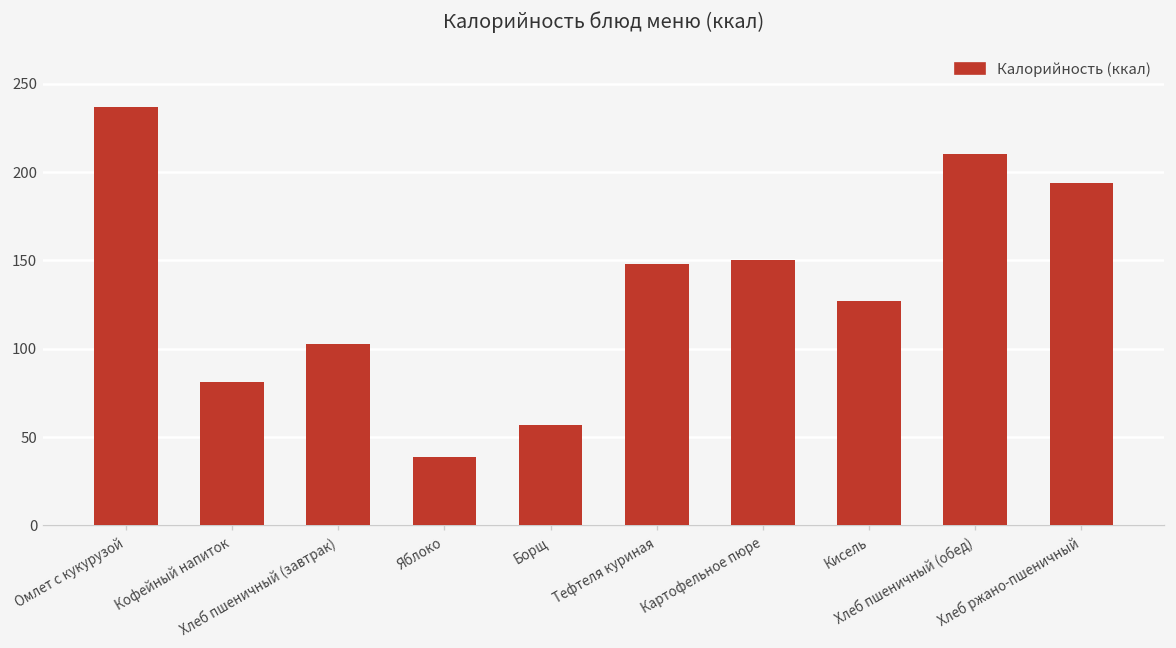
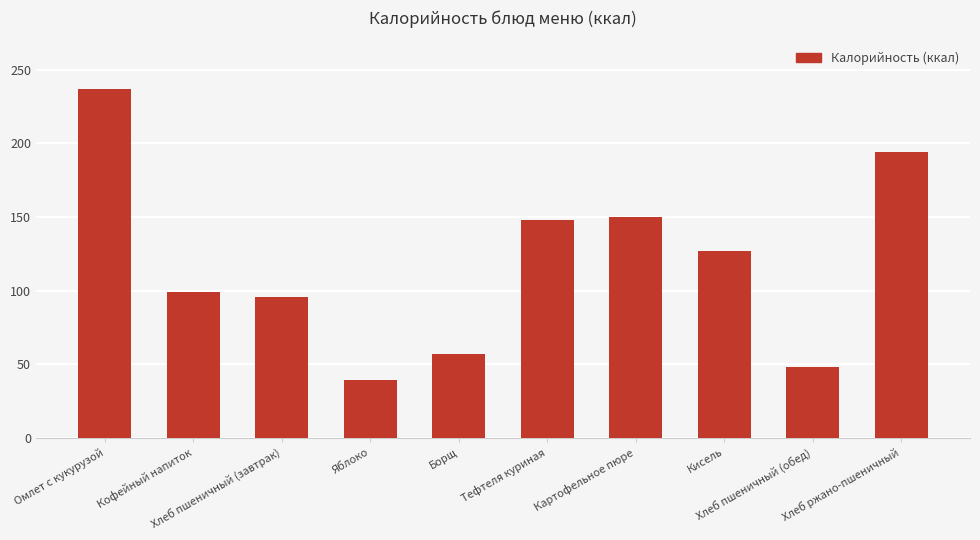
Кофейный напиток: 81 -> 99
Хлеб пшеничный (завтрак): 103 -> 96
Хлеб пшеничный (обед): 210 -> 48
